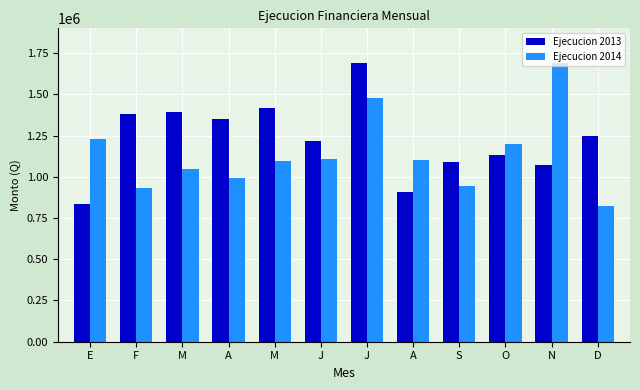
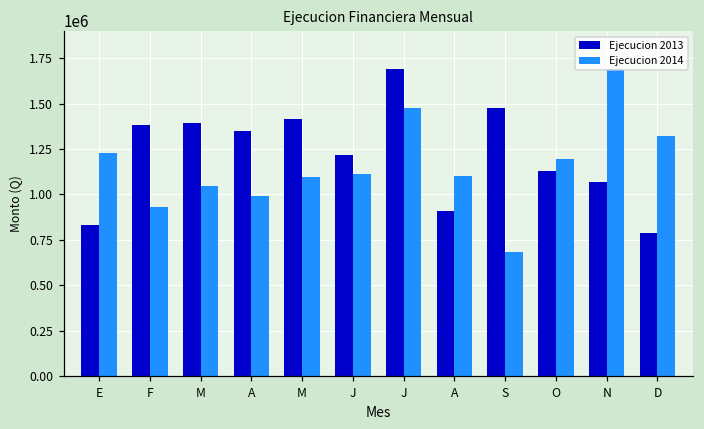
Ejecucion 2013, S: 1090000 -> 1480000
Ejecucion 2014, S: 950000 -> 680000
Ejecucion 2013, D: 1250000 -> 790000
Ejecucion 2014, D: 820000 -> 1320000
